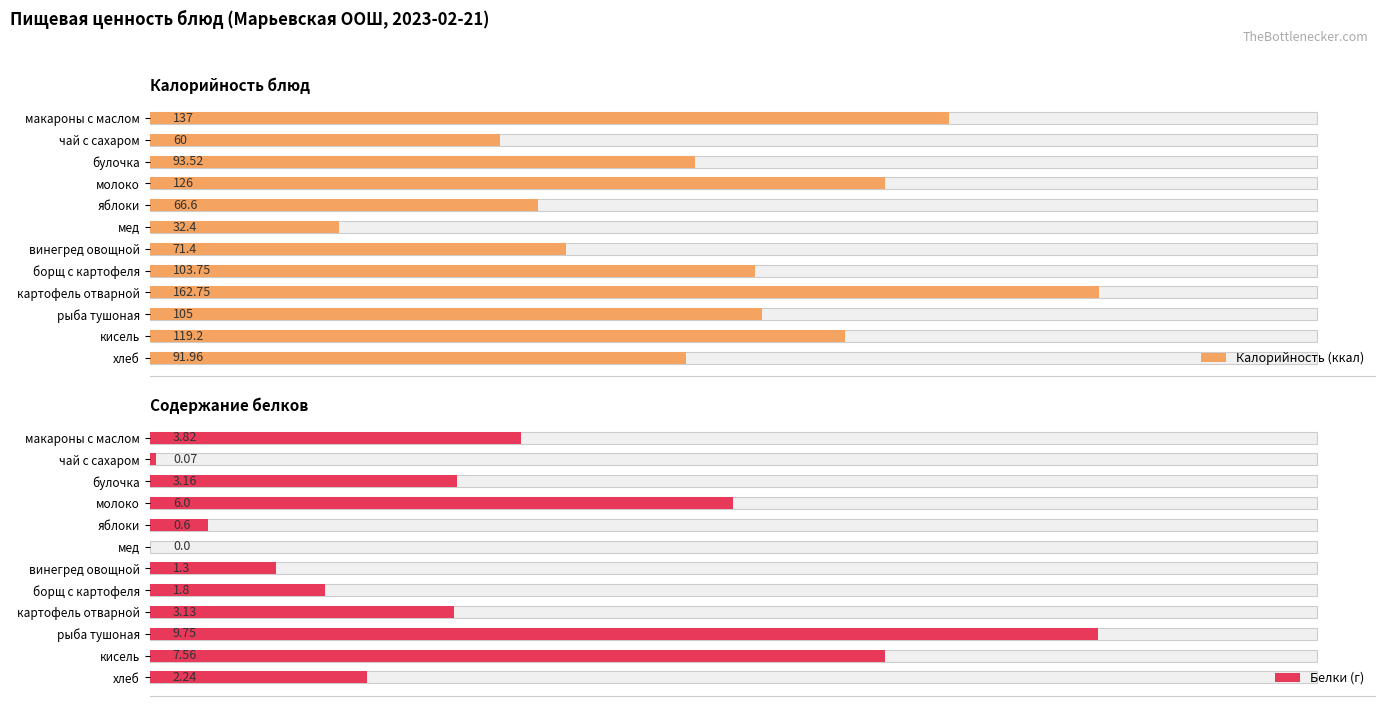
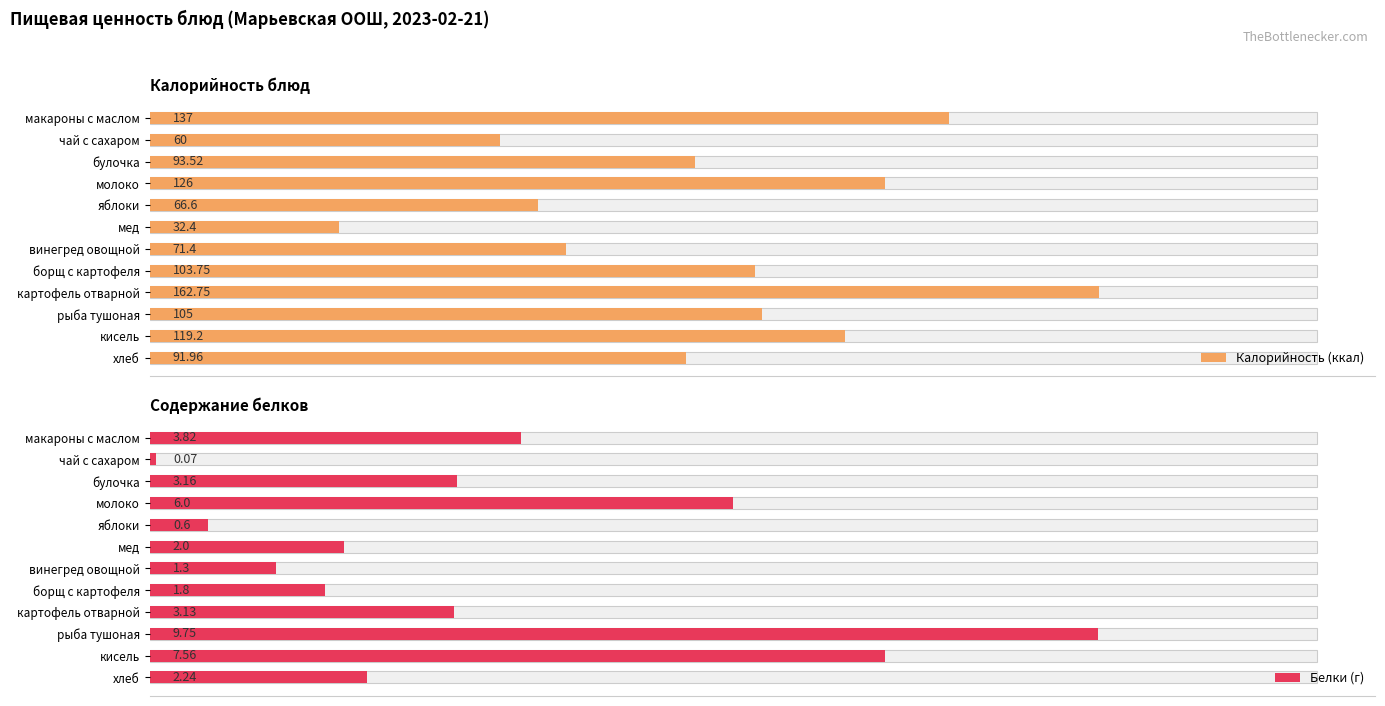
Содержание белков, Белки (г), мед: 0.0 -> 2.0
